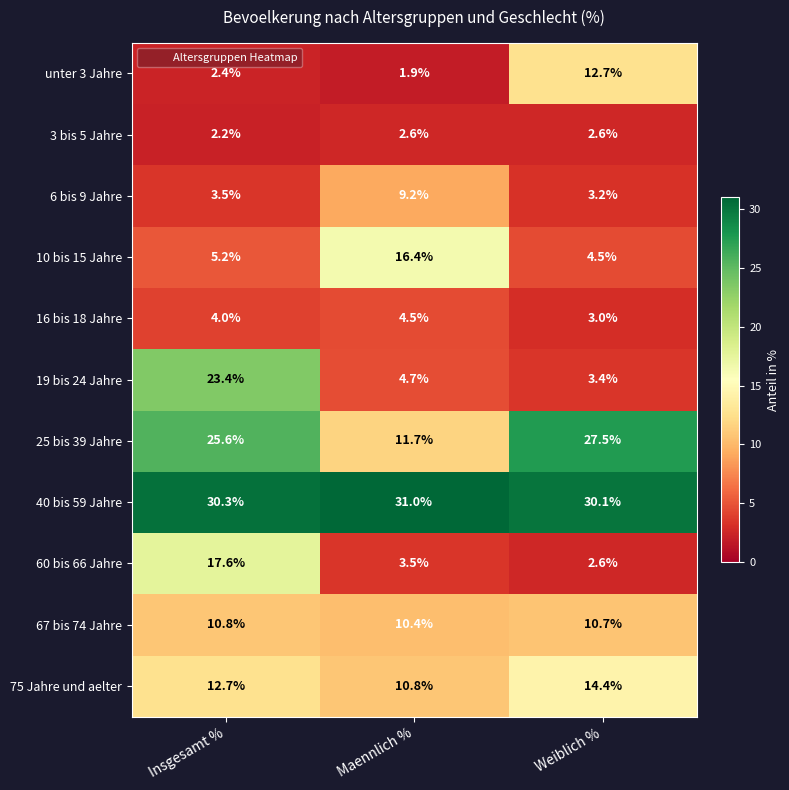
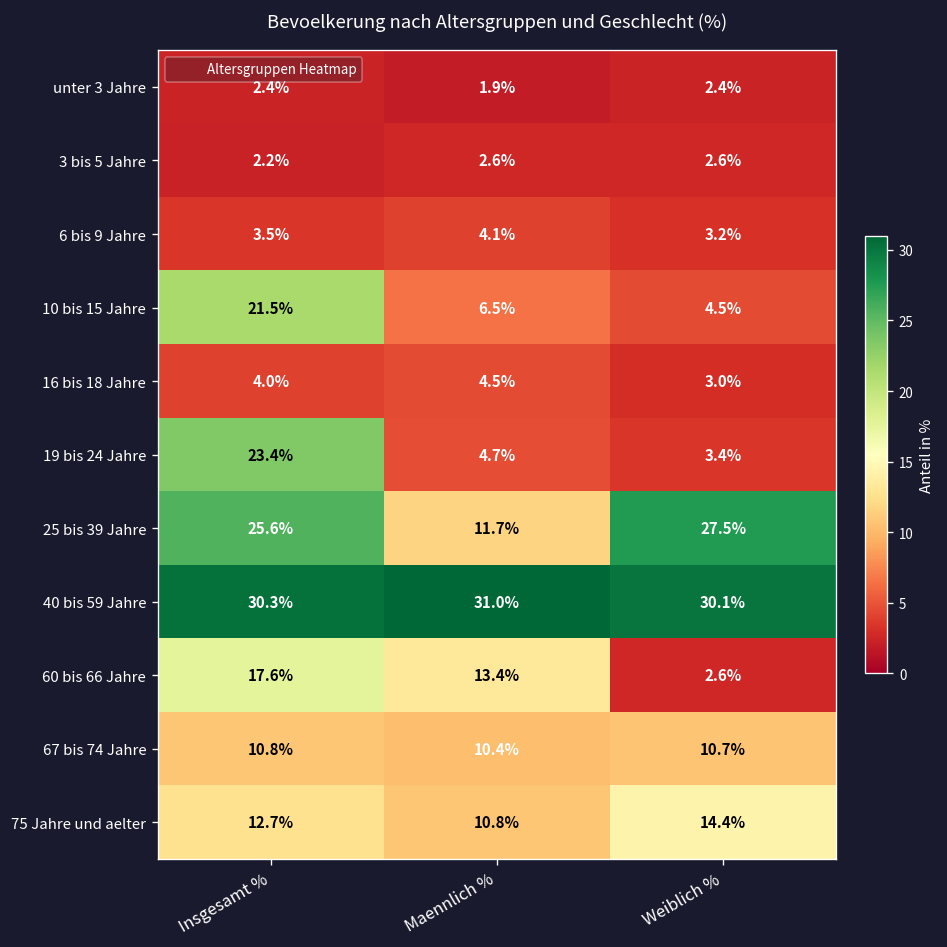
unter 3 Jahre, Weiblich %: 12.7% -> 2.4%
6 bis 9 Jahre, Maennlich %: 9.2% -> 4.1%
10 bis 15 Jahre, Insgesamt %: 5.2% -> 21.5%
10 bis 15 Jahre, Maennlich %: 16.4% -> 6.5%
60 bis 66 Jahre, Maennlich %: 3.5% -> 13.4%
